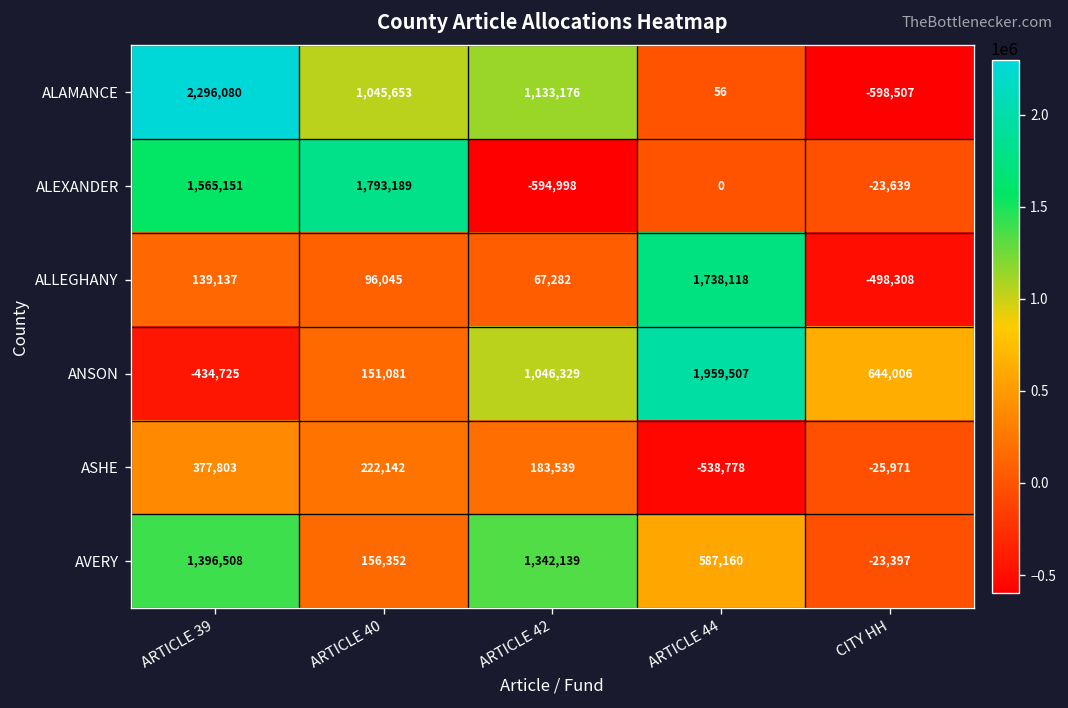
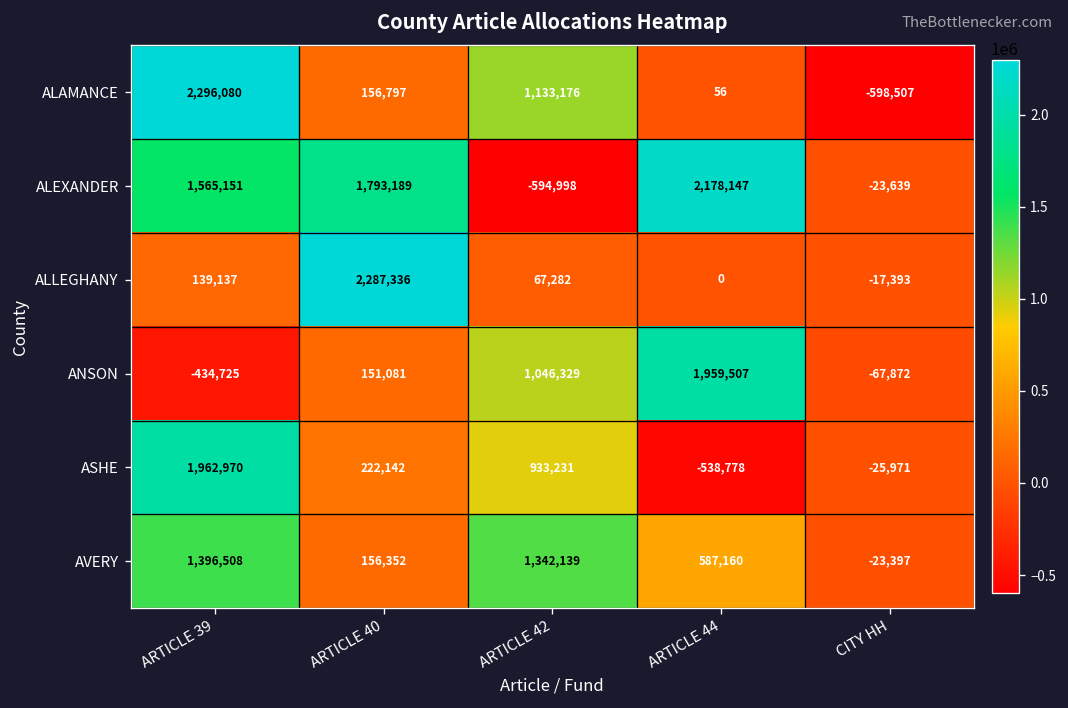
ALAMANCE, ARTICLE 40: 1,045,653 -> 156,797
ALEXANDER, ARTICLE 44: 0 -> 2,178,147
ALLEGHANY, ARTICLE 40: 96,045 -> 2,287,336
ALLEGHANY, ARTICLE 44: 1,738,118 -> 0
ALLEGHANY, CITY HH: -498,308 -> -17,393
ANSON, CITY HH: 644,006 -> -67,872
ASHE, ARTICLE 39: 377,803 -> 1,962,970
ASHE, ARTICLE 42: 183,539 -> 933,231
